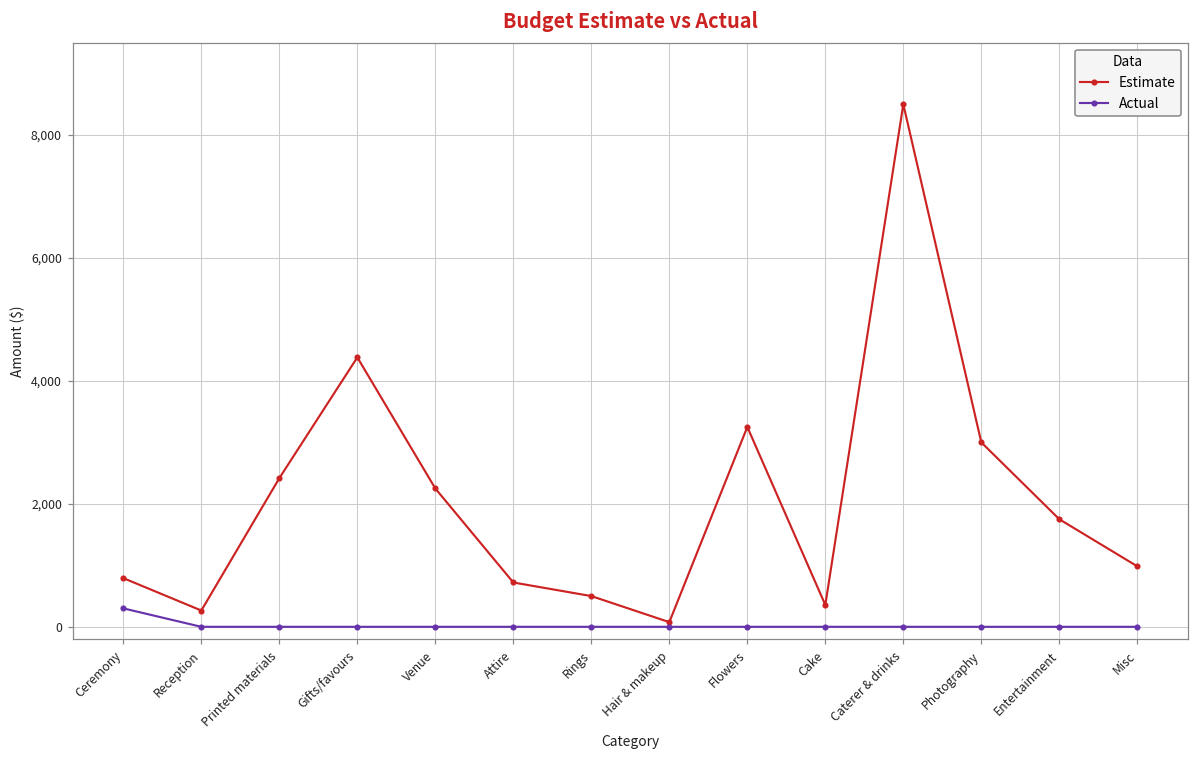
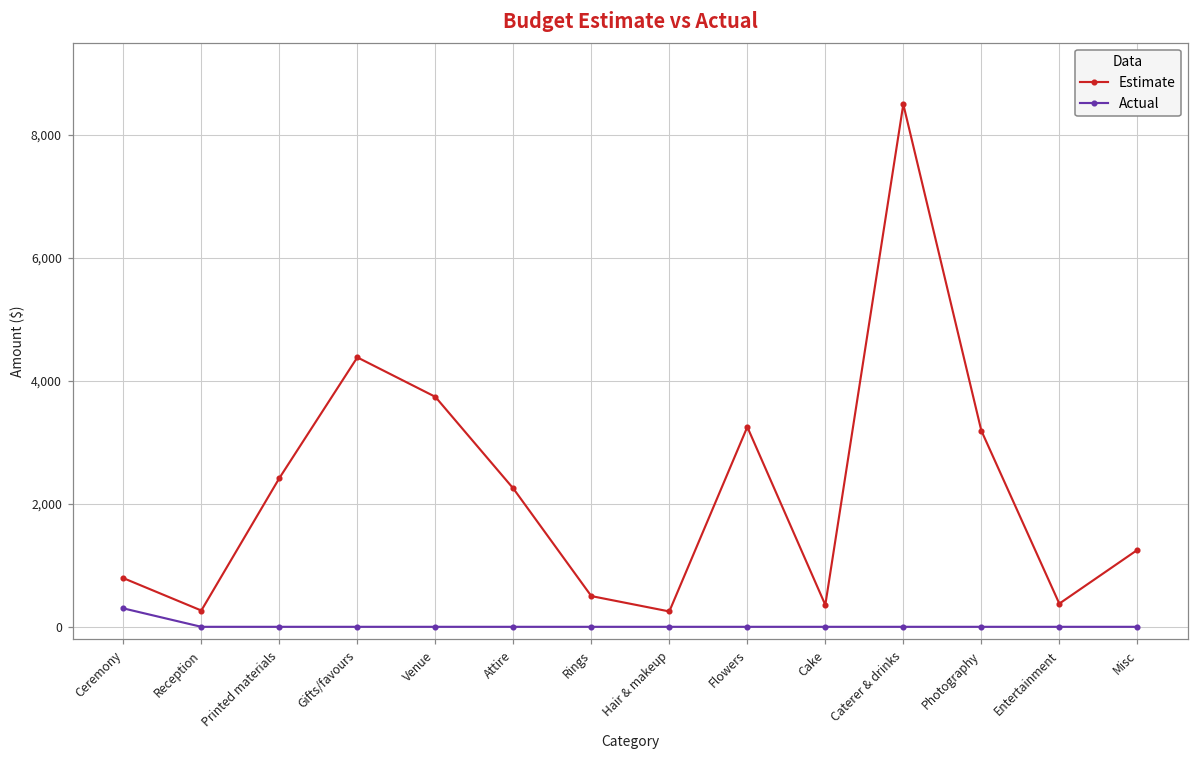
Estimate, Venue: 2,300 -> 3,700
Estimate, Attire: 700 -> 2,300
Estimate, Hair & makeup: 100 -> 300
Estimate, Photography: 3,000 -> 3,200
Estimate, Entertainment: 1,800 -> 400
Estimate, Misc: 1,000 -> 1,300
